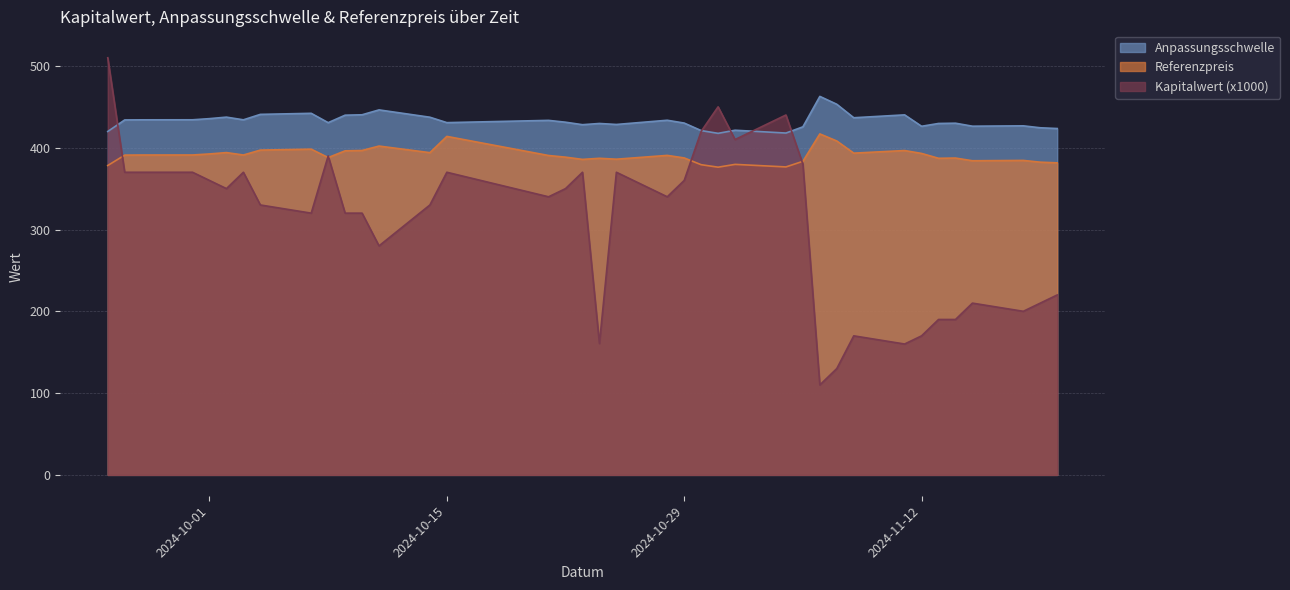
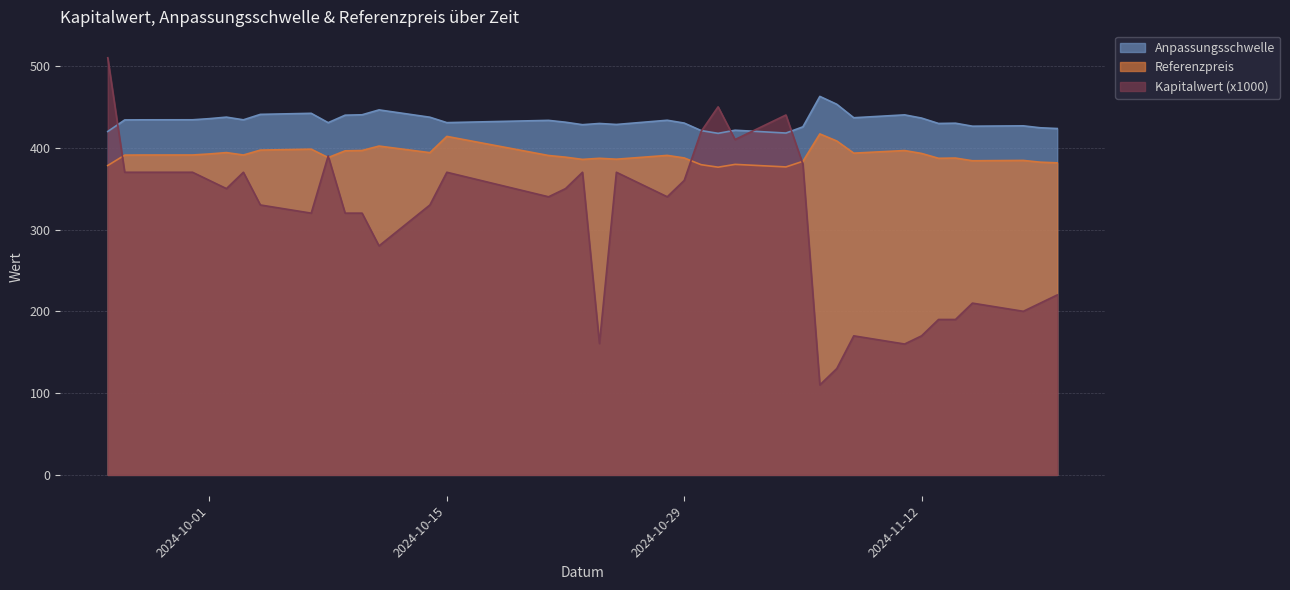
Anpassungsschwelle, 2024-11-12: 430 -> 440
